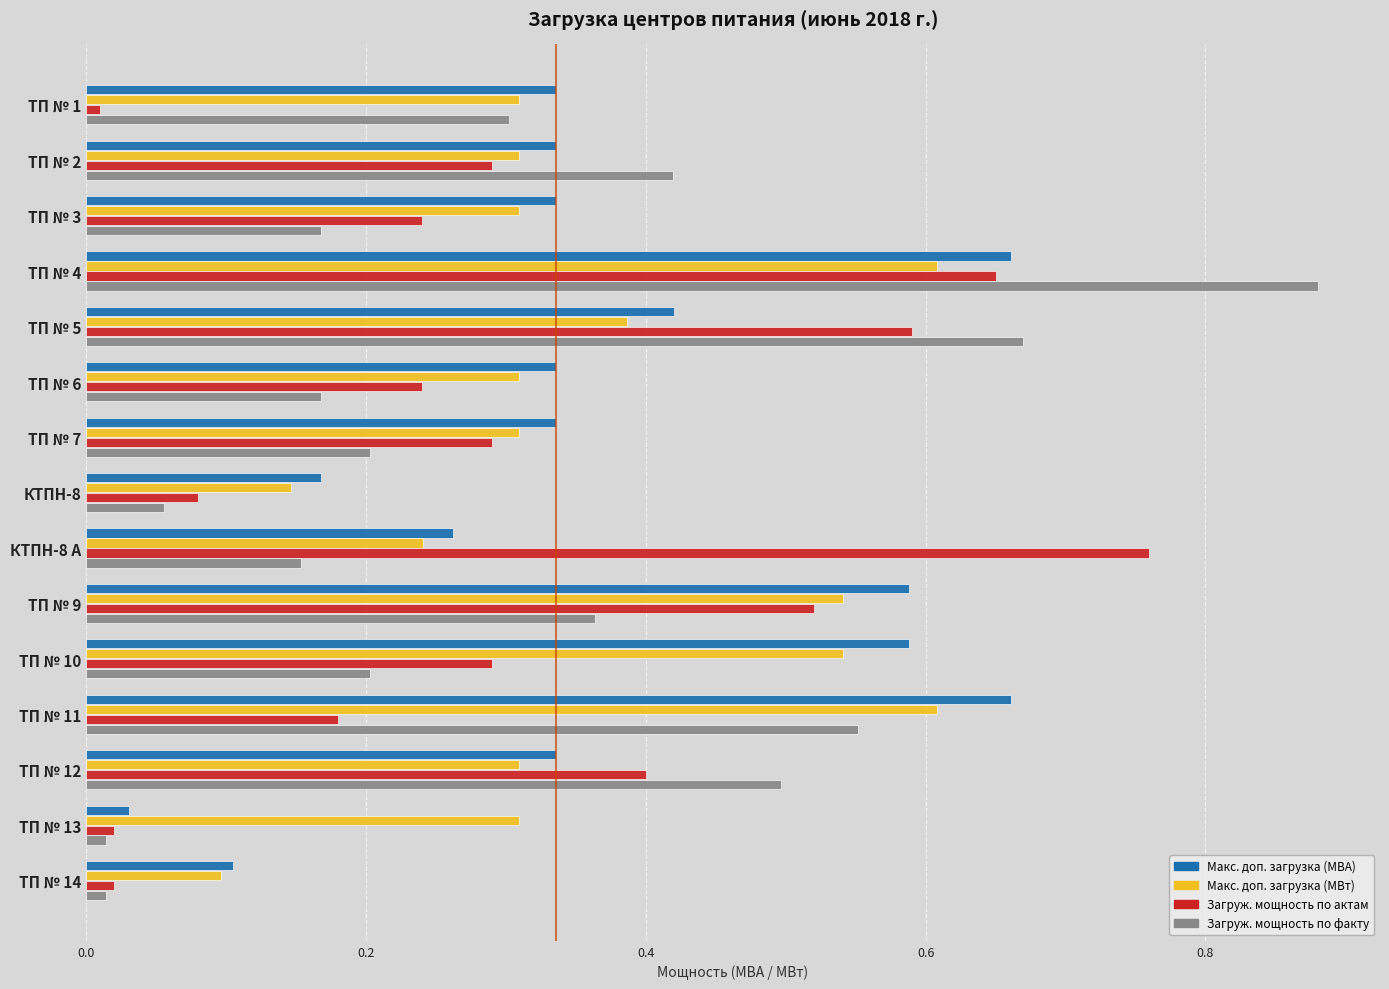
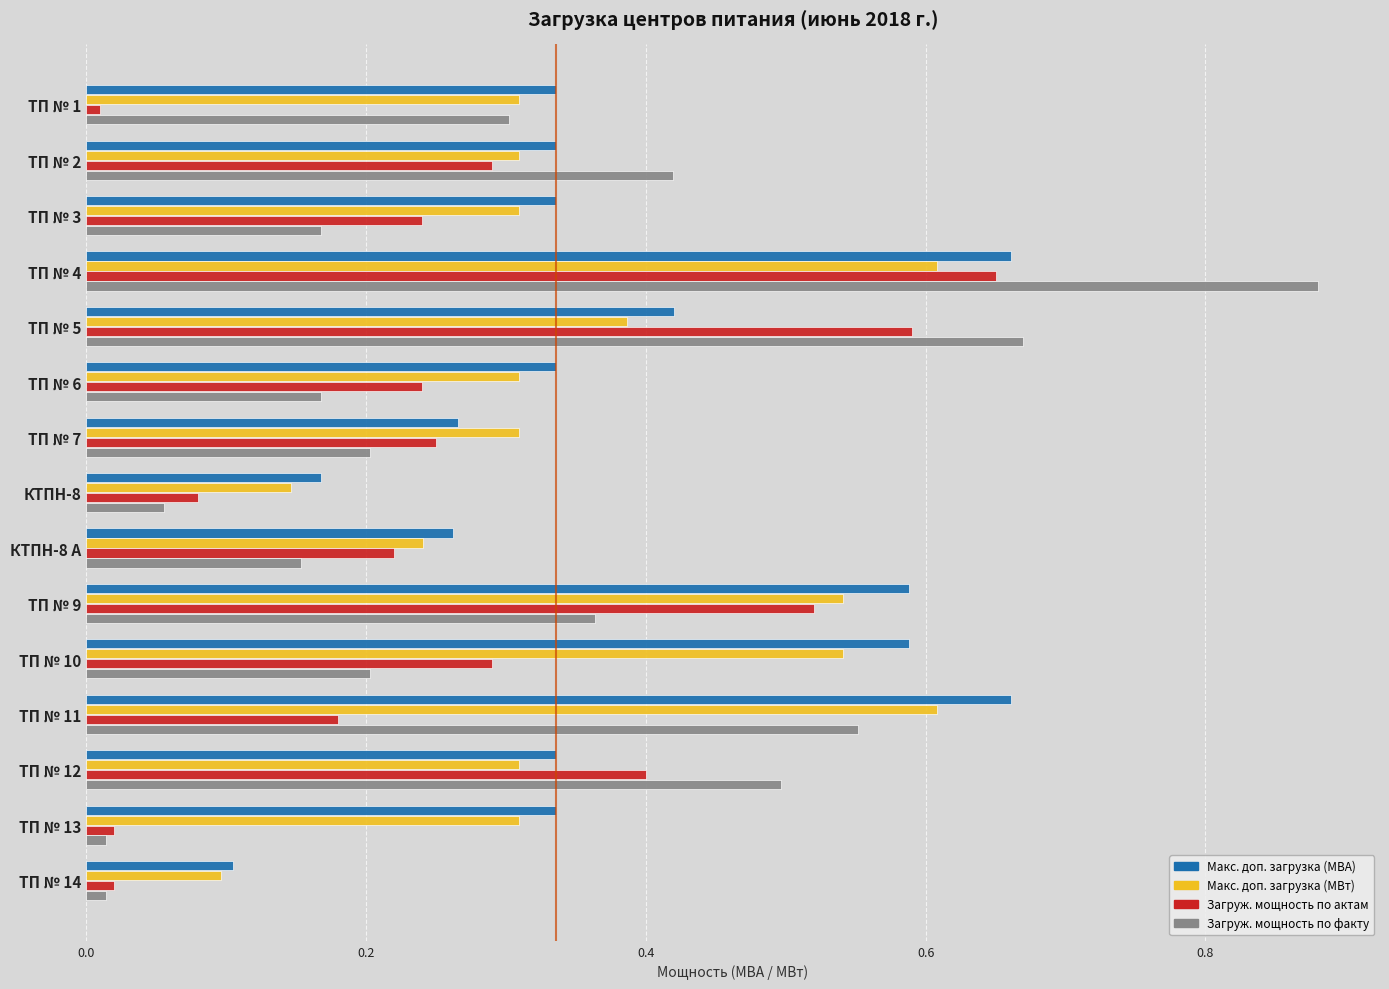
Макс. доп. загрузка (МВА), ТП № 7: 0.336 -> 0.266
Загруж. мощность по актам, ТП № 7: 0.29 -> 0.25
Загруж. мощность по актам, КТПН-8 А: 0.76 -> 0.22
Макс. доп. загрузка (МВА), ТП № 13: 0.031 -> 0.336
